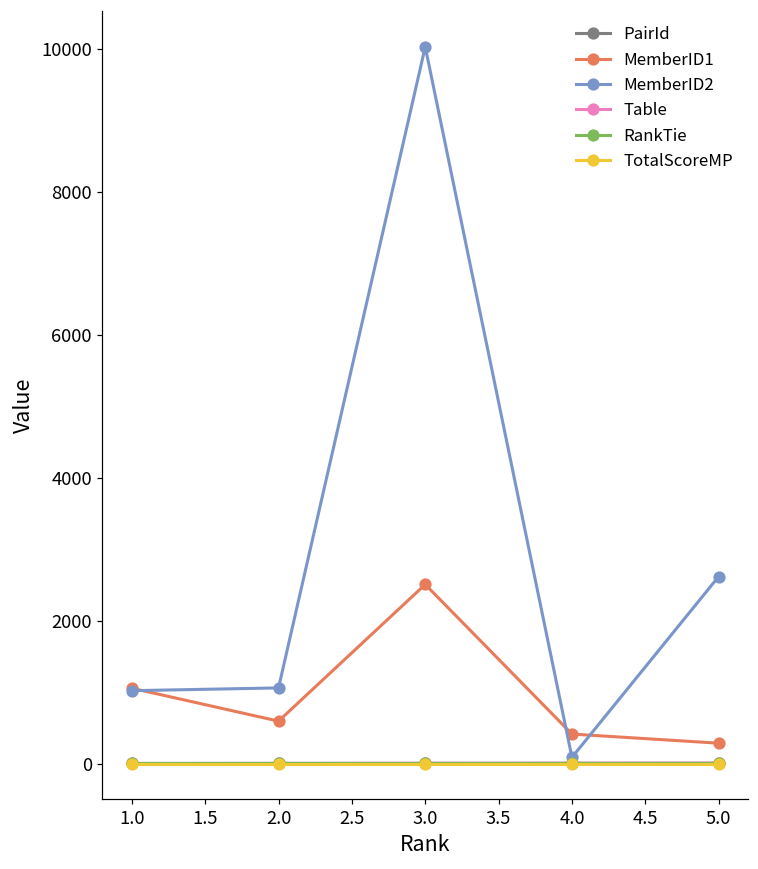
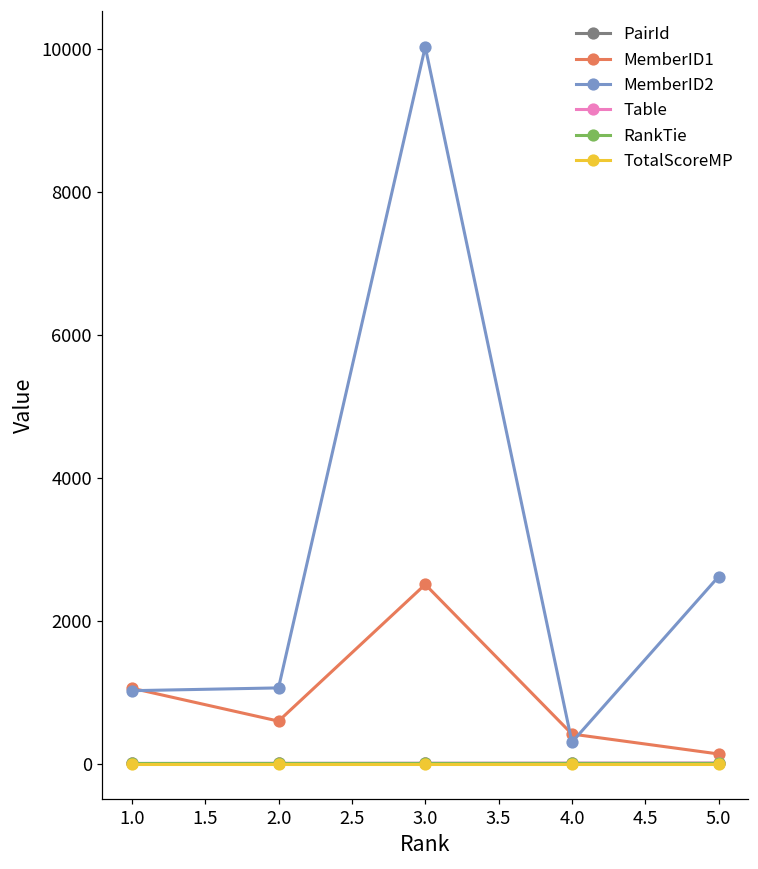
MemberID2, 4.0: 100 -> 300
MemberID1, 5.0: 300 -> 100
